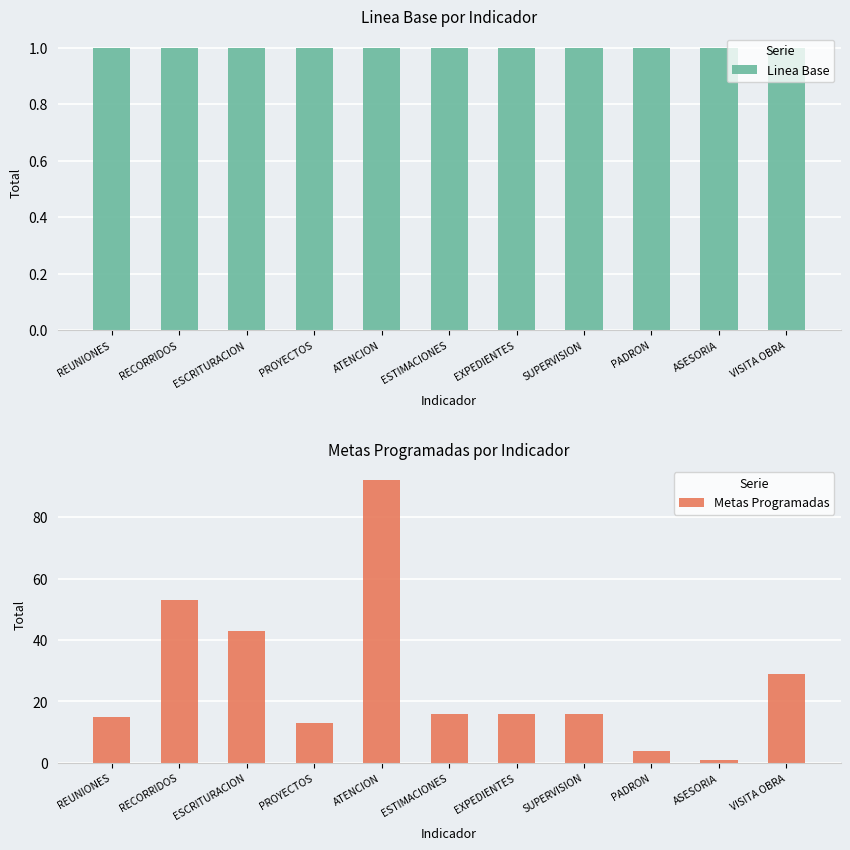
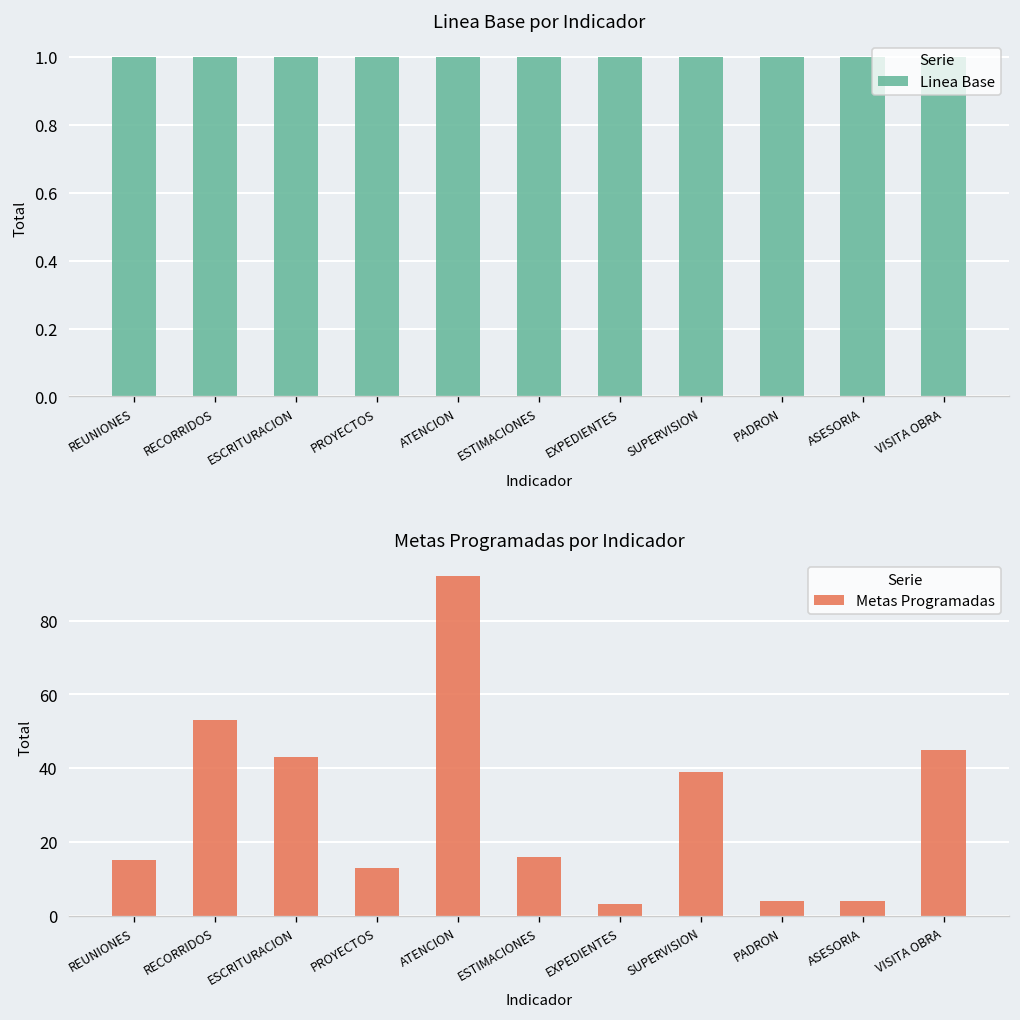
Metas Programadas por Indicador, EXPEDIENTES: 16 -> 3
Metas Programadas por Indicador, SUPERVISION: 16 -> 39
Metas Programadas por Indicador, ASESORIA: 1 -> 4
Metas Programadas por Indicador, VISITA OBRA: 29 -> 45
